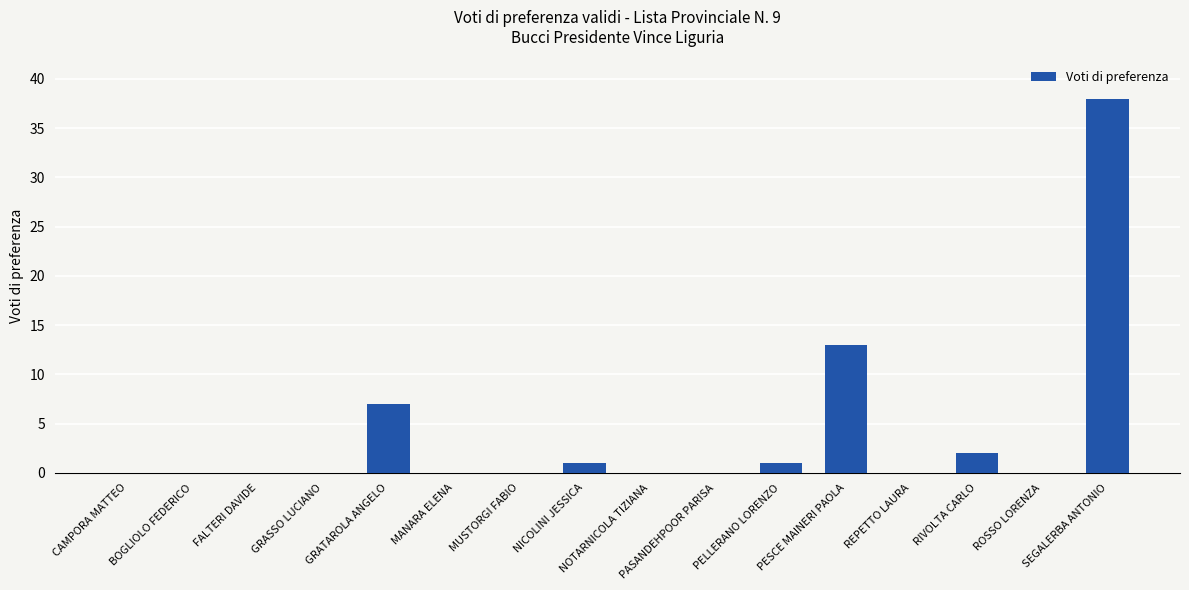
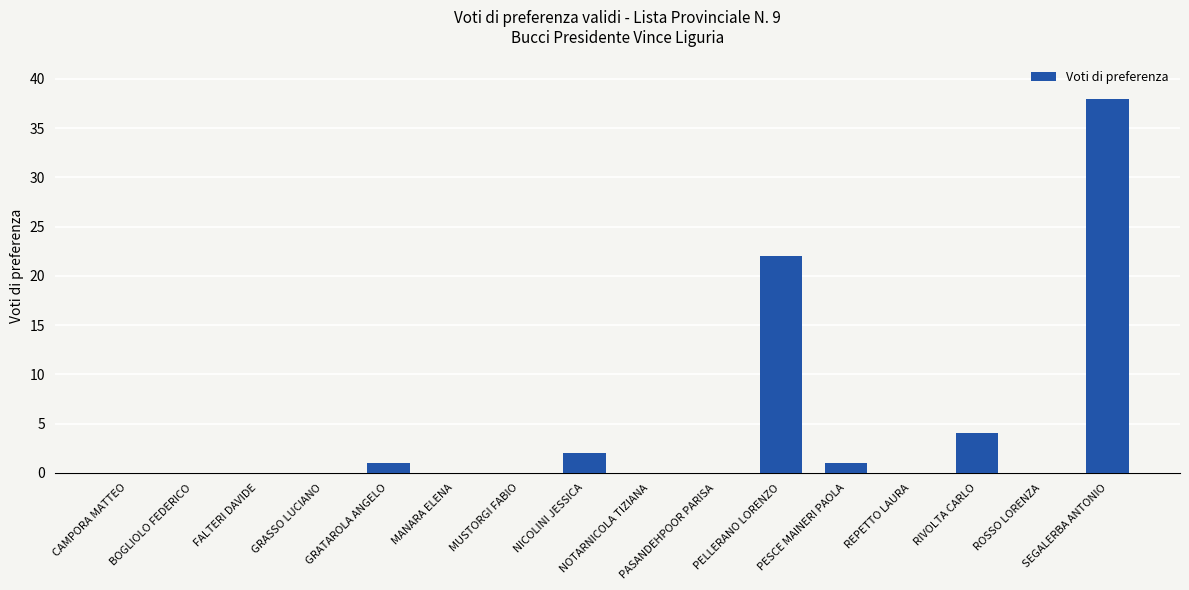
GRATAROLA ANGELO: 7 -> 1
NICOLINI JESSICA: 1 -> 2
PELLERANO LORENZO: 1 -> 22
PESCE MAINERI PAOLA: 13 -> 1
RIVOLTA CARLO: 2 -> 4
